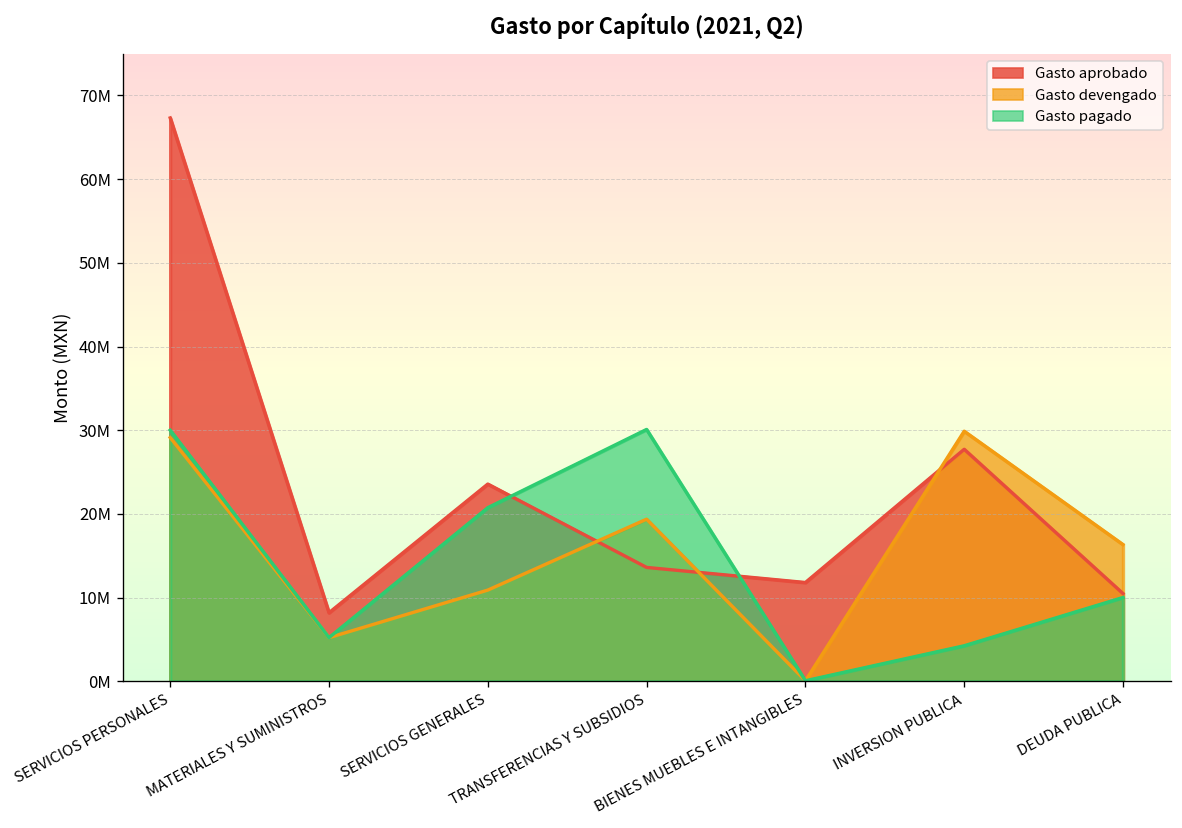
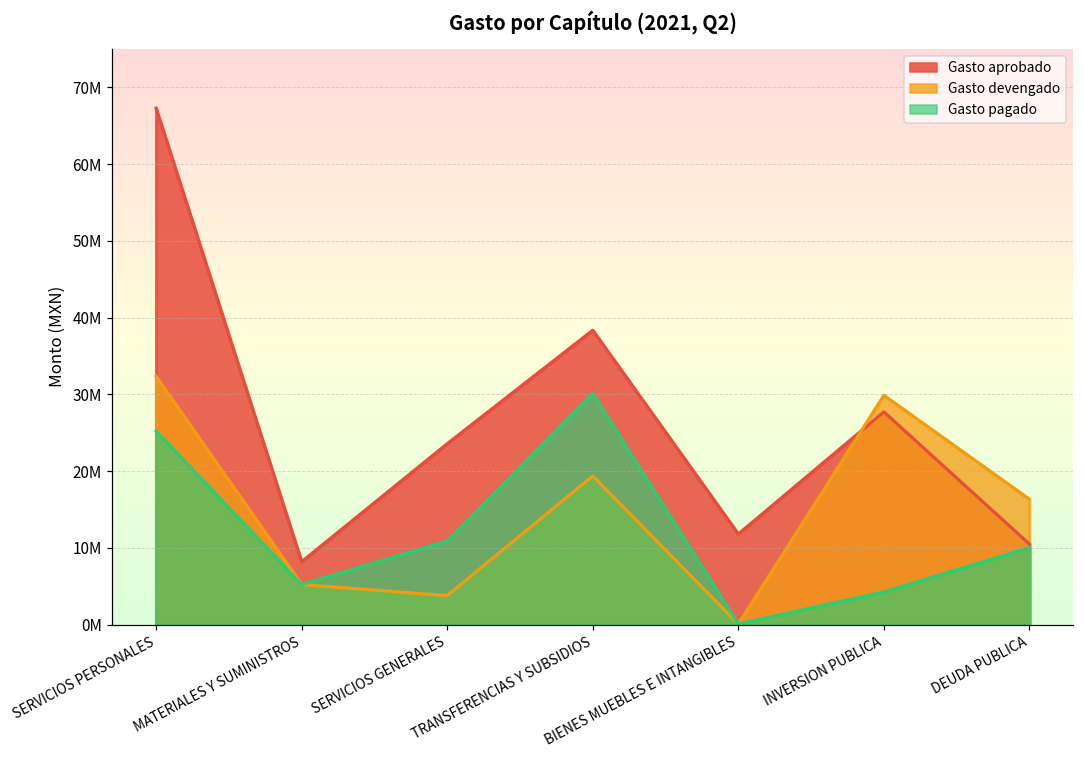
Gasto devengado, SERVICIOS PERSONALES: 29000000 -> 32000000
Gasto pagado, SERVICIOS PERSONALES: 30000000 -> 25000000
Gasto devengado, SERVICIOS GENERALES: 11000000 -> 4000000
Gasto pagado, SERVICIOS GENERALES: 21000000 -> 11000000
Gasto aprobado, TRANSFERENCIAS Y SUBSIDIOS: 14000000 -> 38000000
